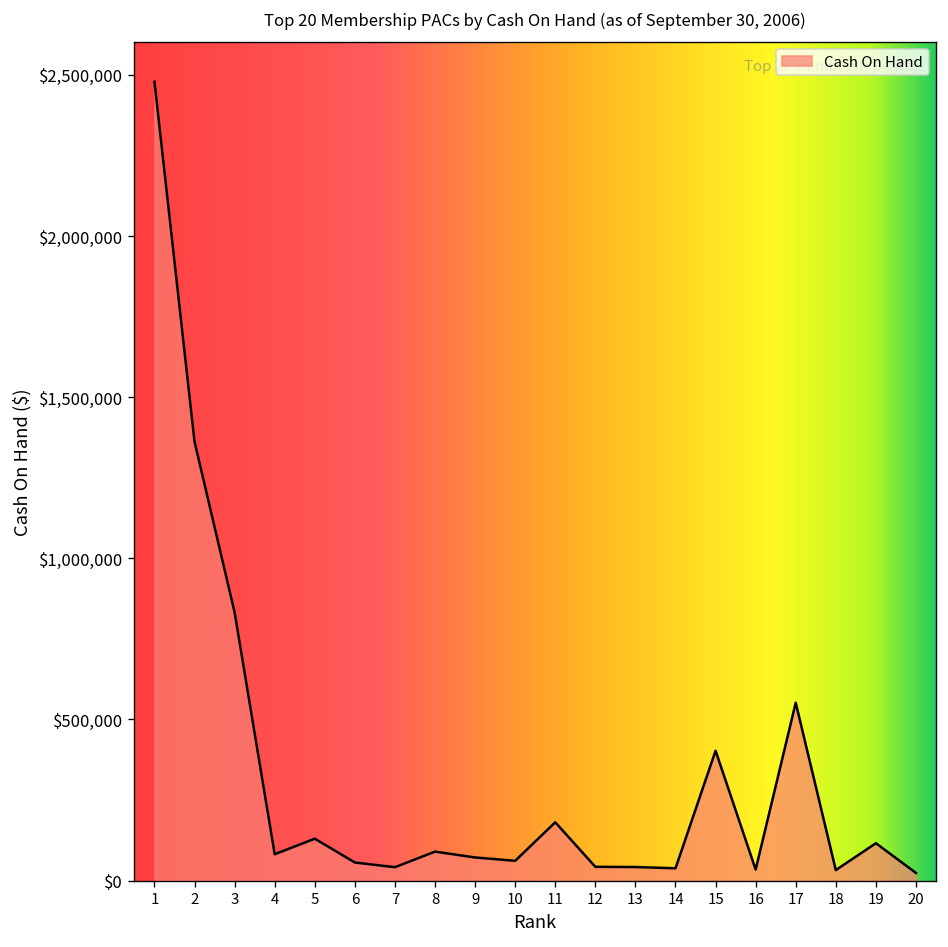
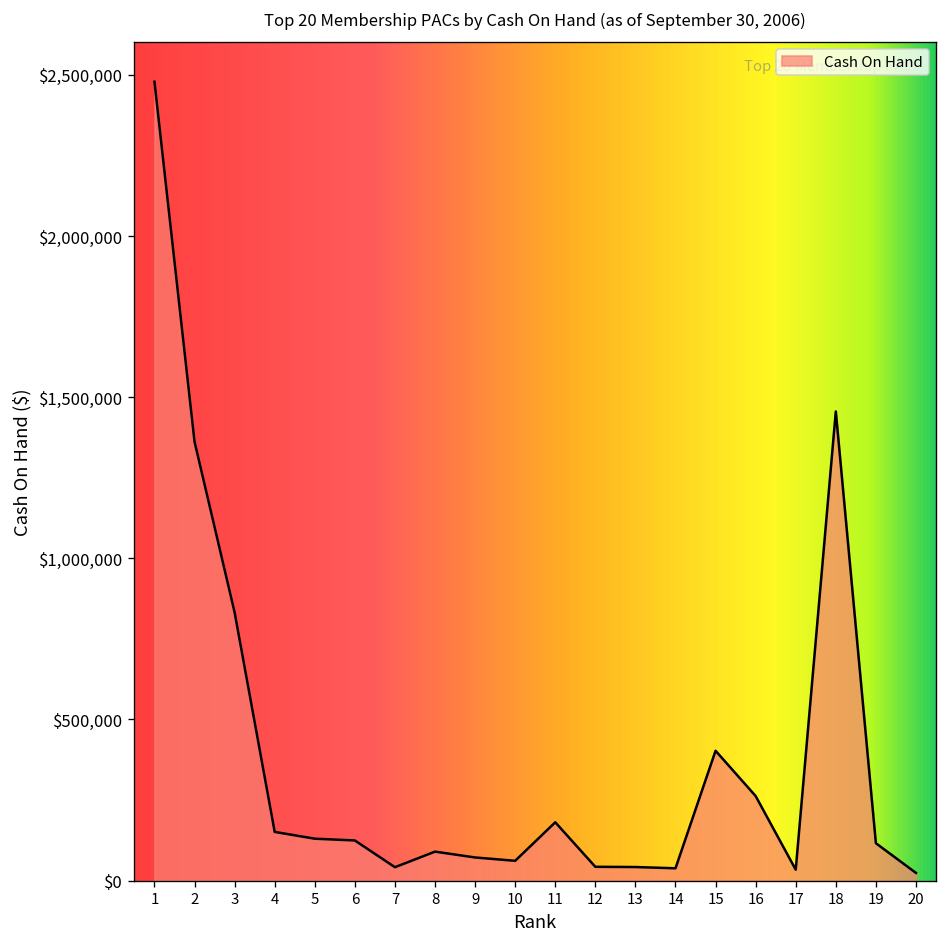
4: $80,000 -> $150,000
6: $60,000 -> $120,000
16: $30,000 -> $260,000
17: $550,000 -> $30,000
18: $30,000 -> $1,460,000
